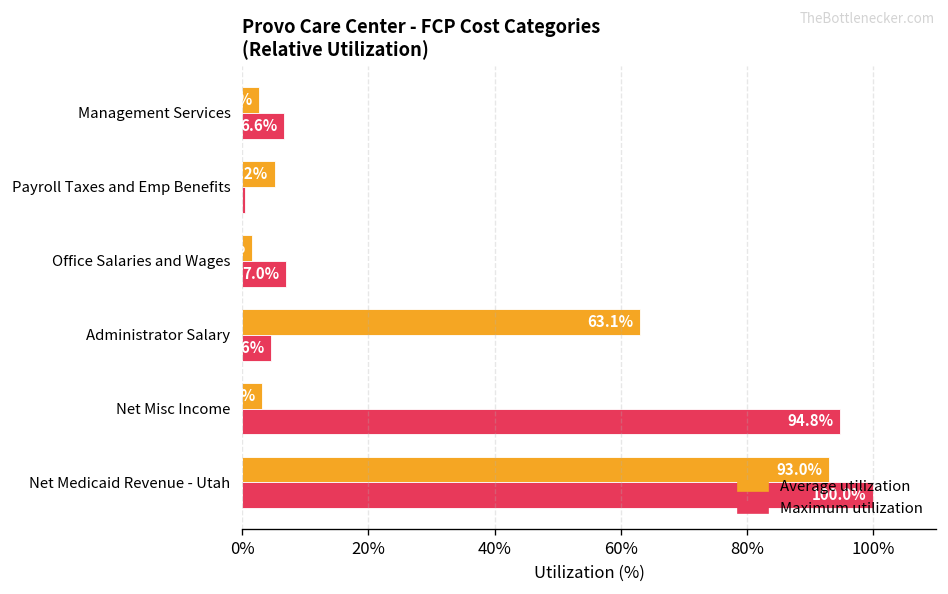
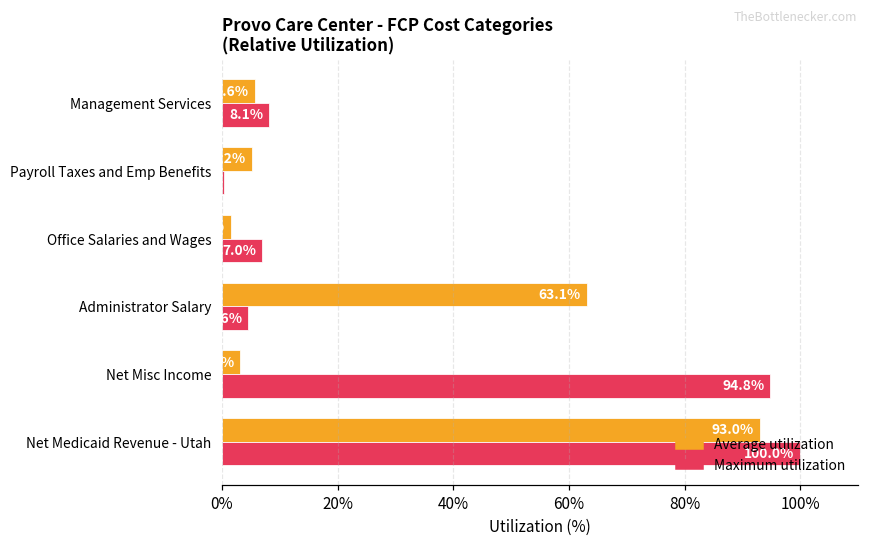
Average utilization, Management Services: 3% -> 6%
Maximum utilization, Management Services: 6.6% -> 8.1%
